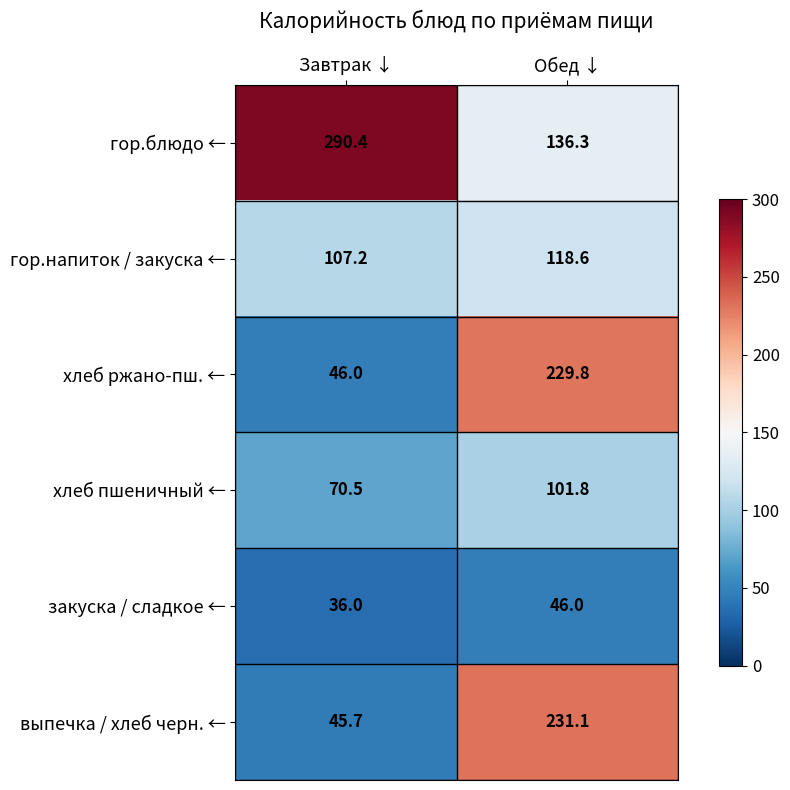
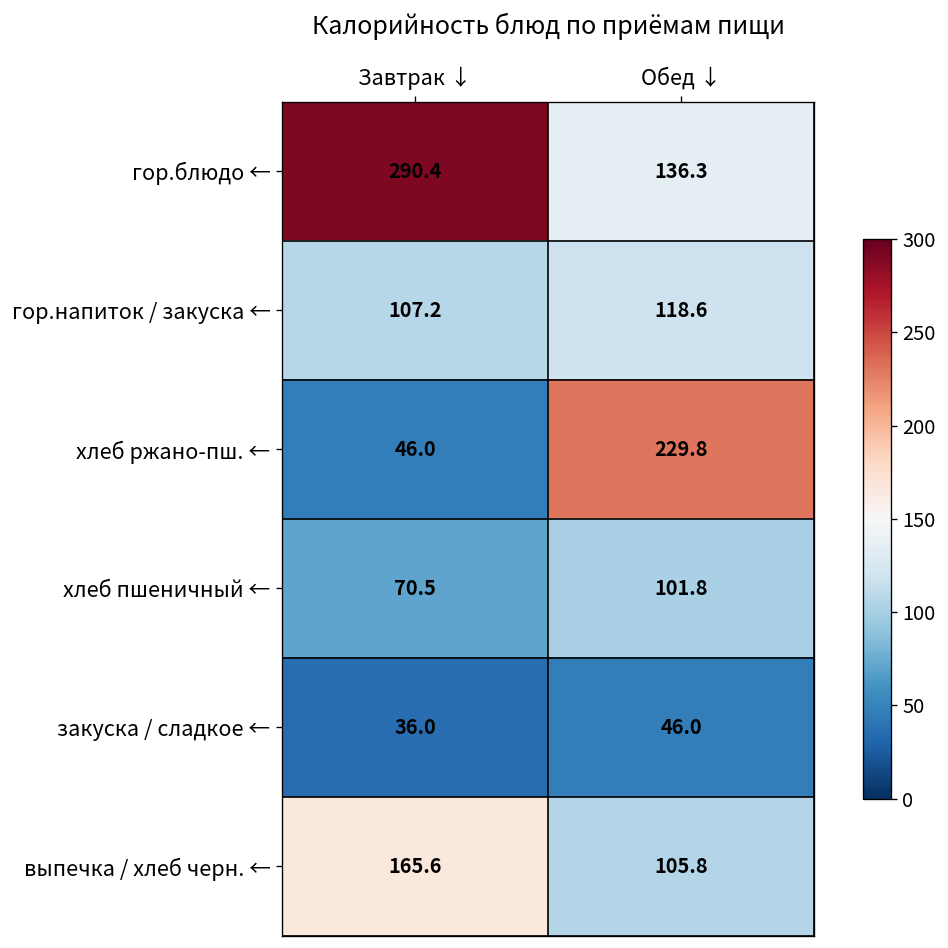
выпечка / хлеб черн. ←, Завтрак ↓: 45.7 -> 165.6
выпечка / хлеб черн. ←, Обед ↓: 231.1 -> 105.8
